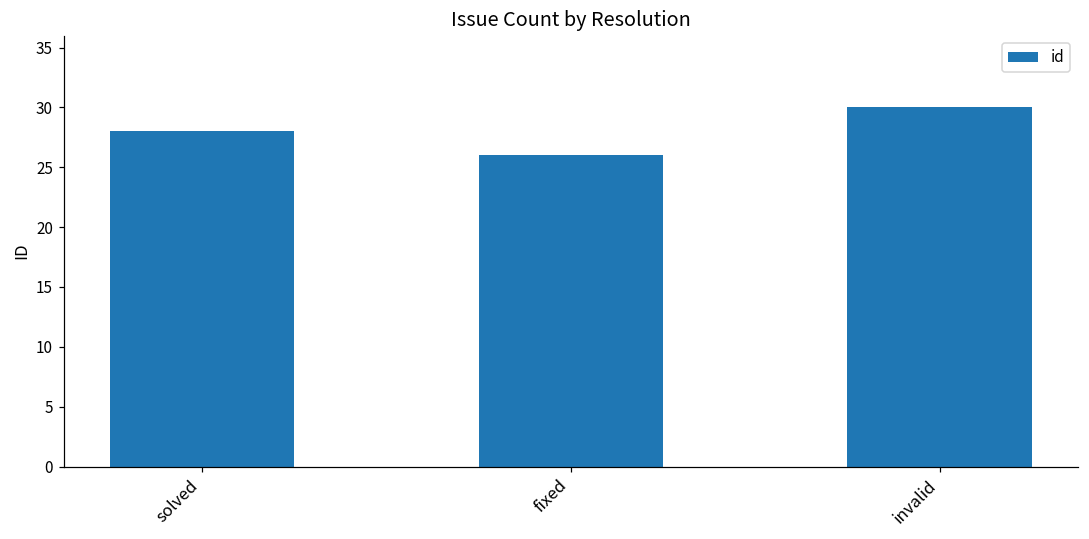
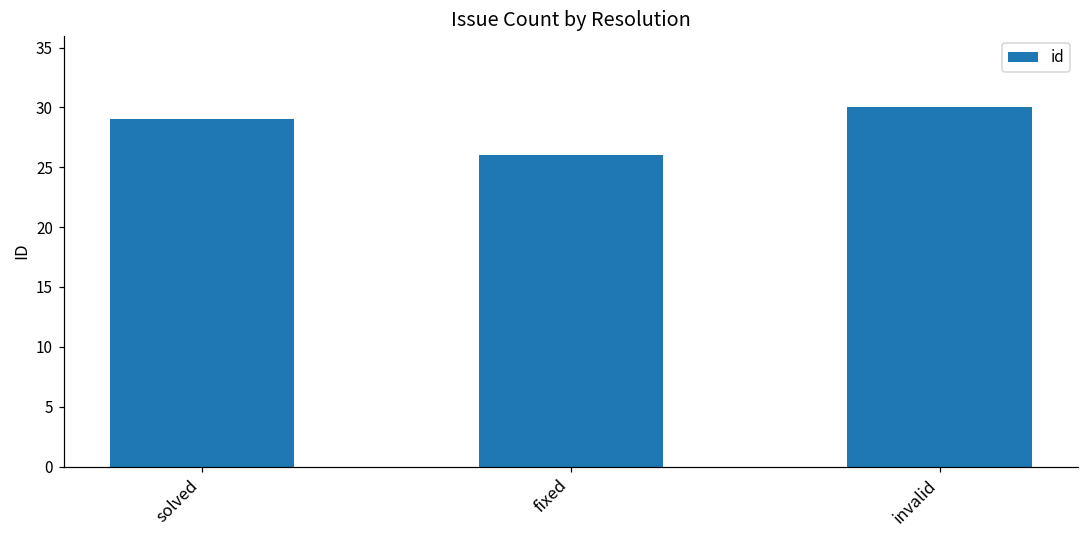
solved: 28 -> 29
